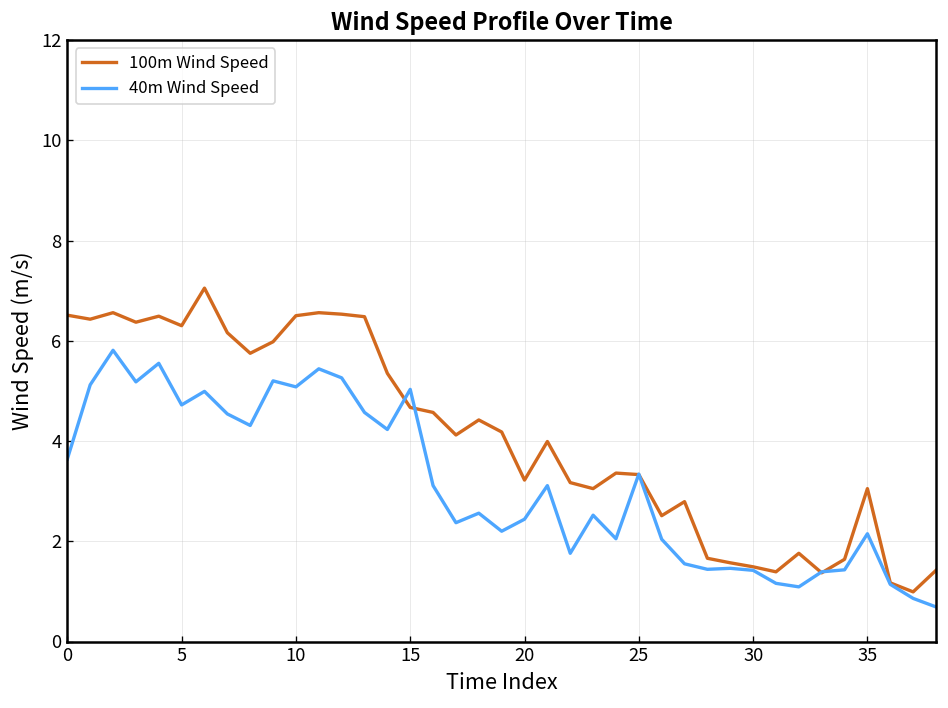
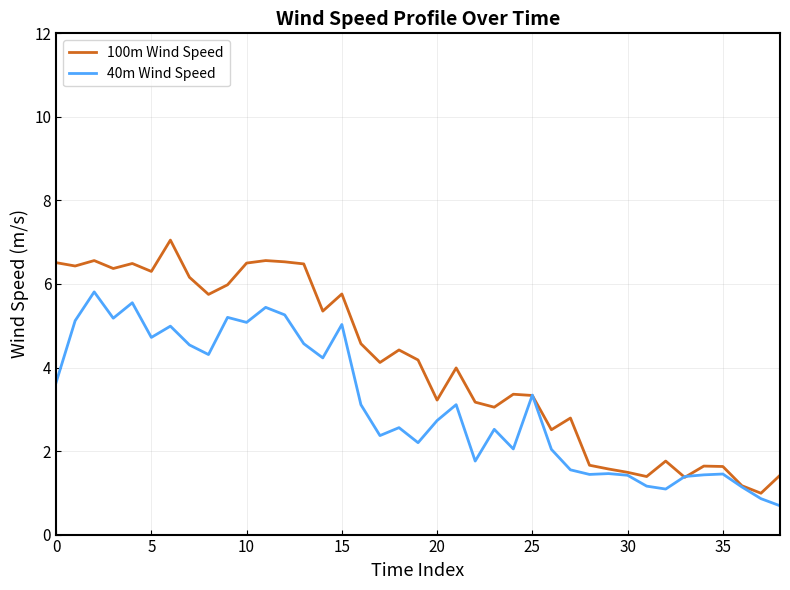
100m Wind Speed, 15: 4.7 -> 5.8
40m Wind Speed, 20: 2.4 -> 2.7
100m Wind Speed, 35: 3.1 -> 1.6
40m Wind Speed, 35: 2.2 -> 1.5
